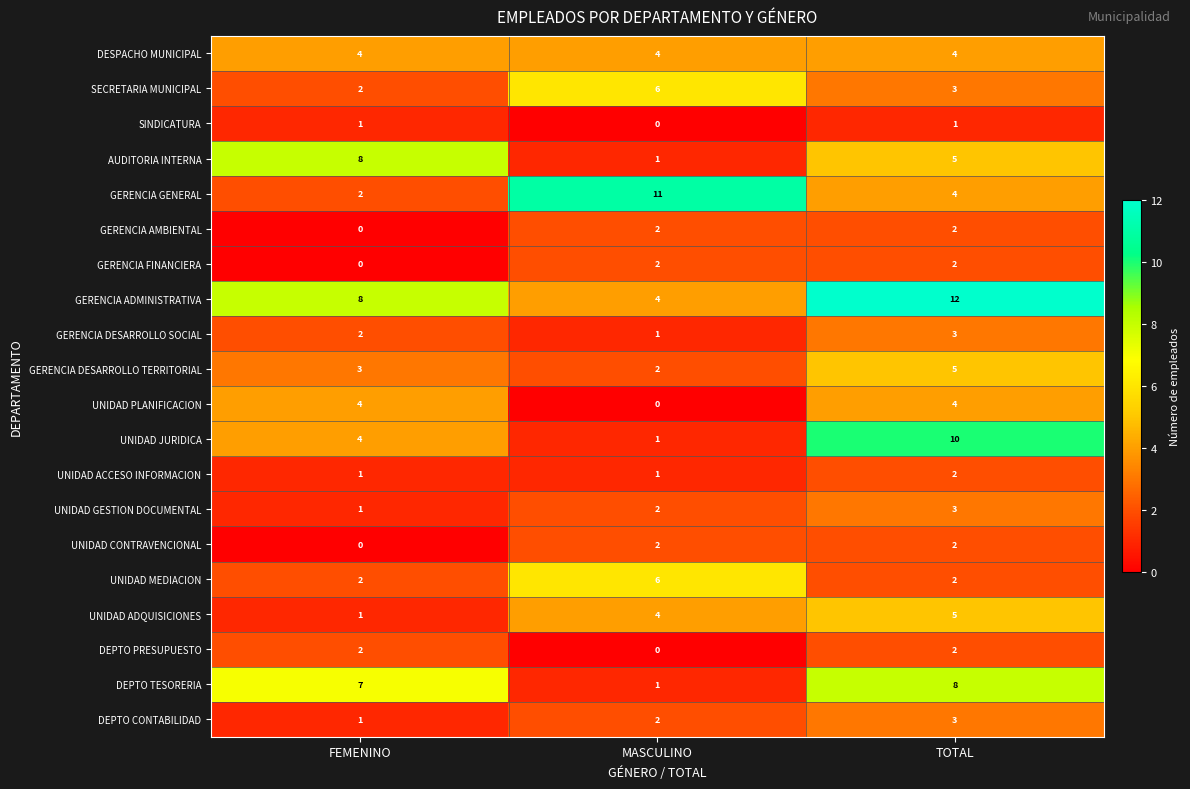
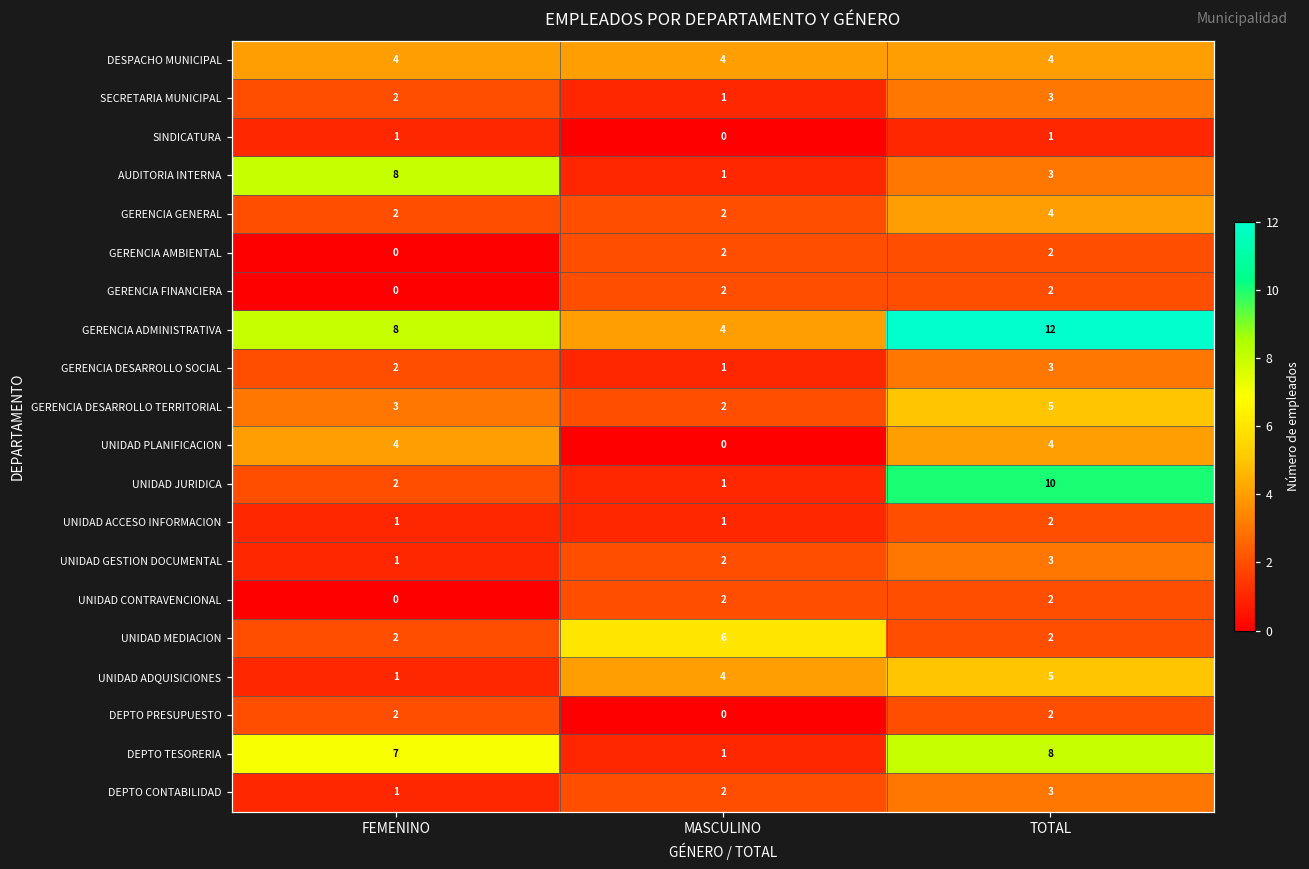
SECRETARIA MUNICIPAL, MASCULINO: 6 -> 1
AUDITORIA INTERNA, TOTAL: 5 -> 3
GERENCIA GENERAL, MASCULINO: 11 -> 2
UNIDAD JURIDICA, FEMENINO: 4 -> 2
